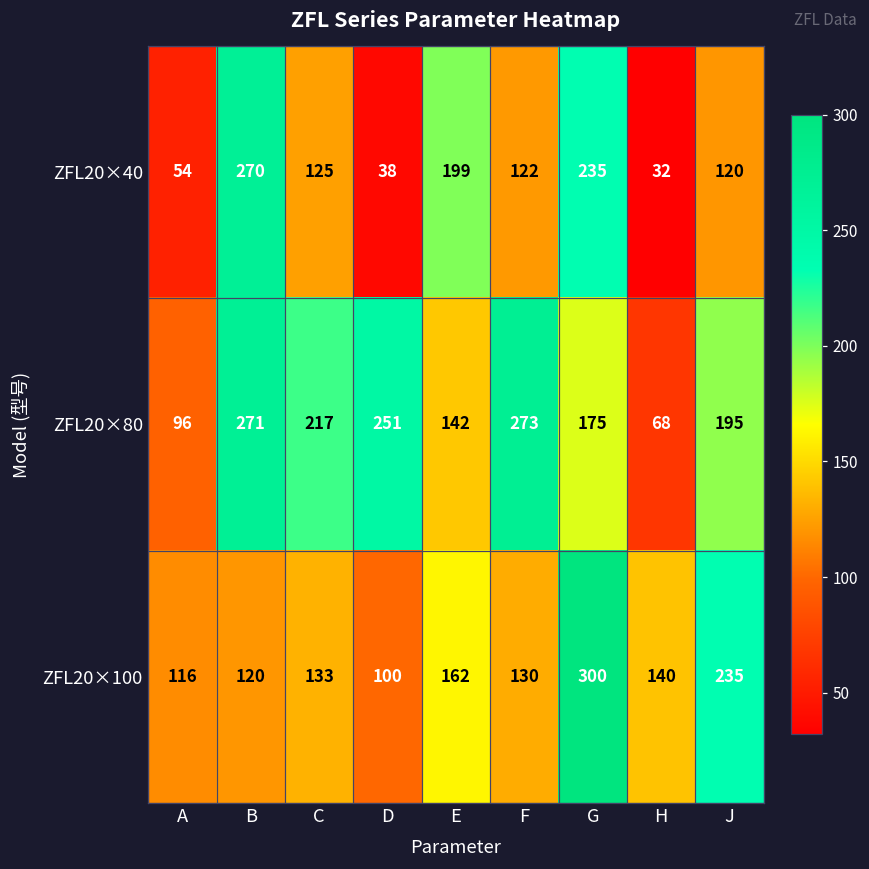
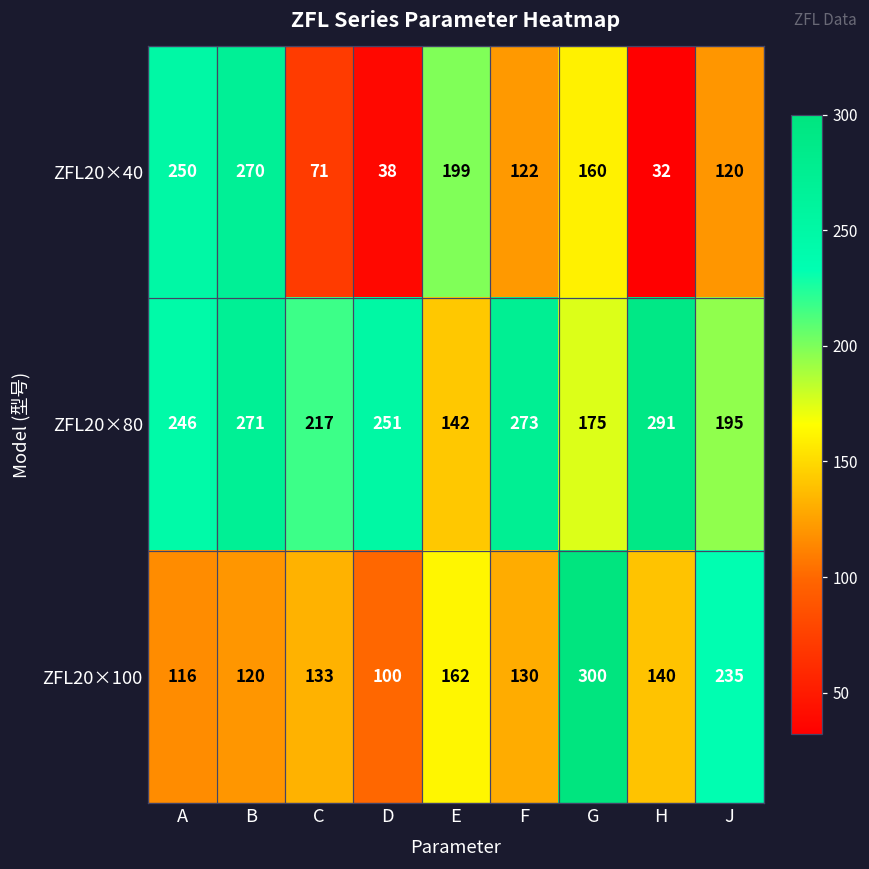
ZFL20×40, A: 54 -> 250
ZFL20×40, C: 125 -> 71
ZFL20×40, G: 235 -> 160
ZFL20×80, A: 96 -> 246
ZFL20×80, H: 68 -> 291
